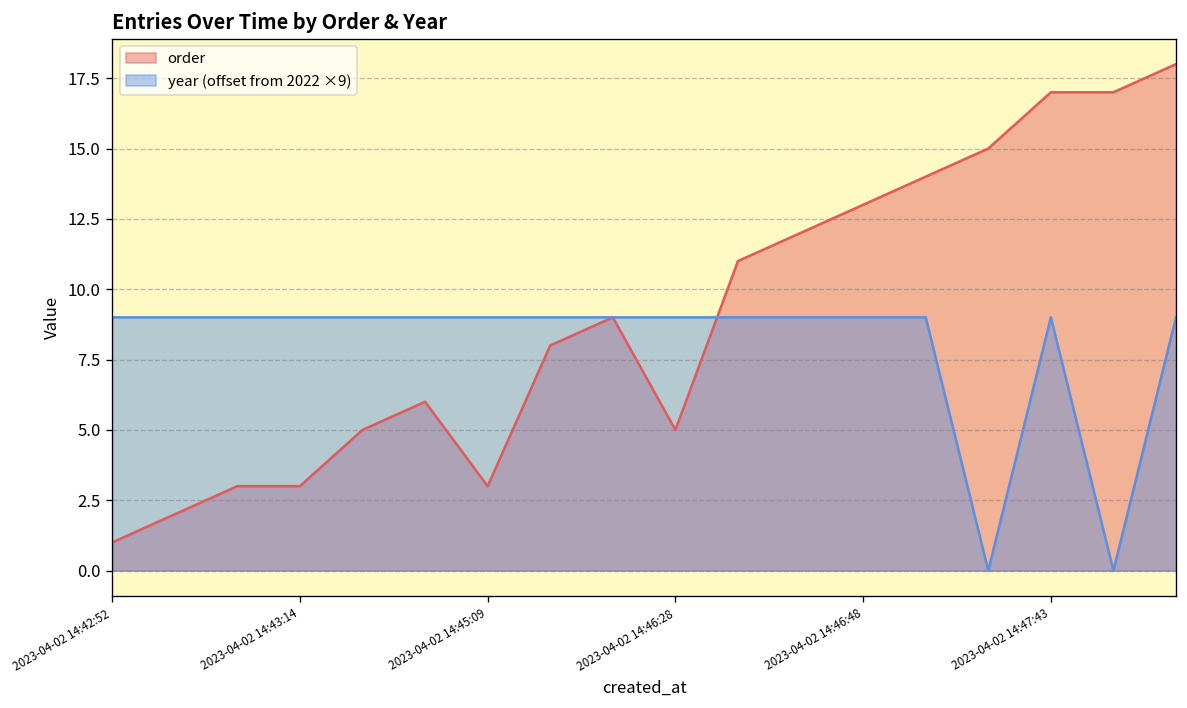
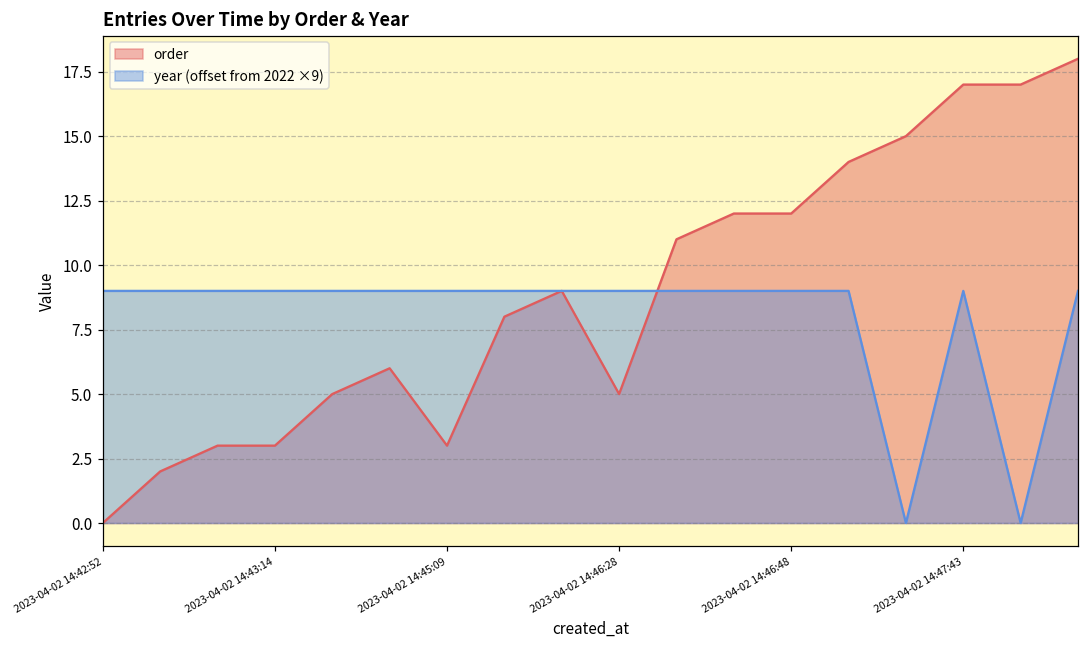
order, 2023-04-02 14:42:52: 1 -> 0
order, 2023-04-02 14:46:48: 13 -> 12
